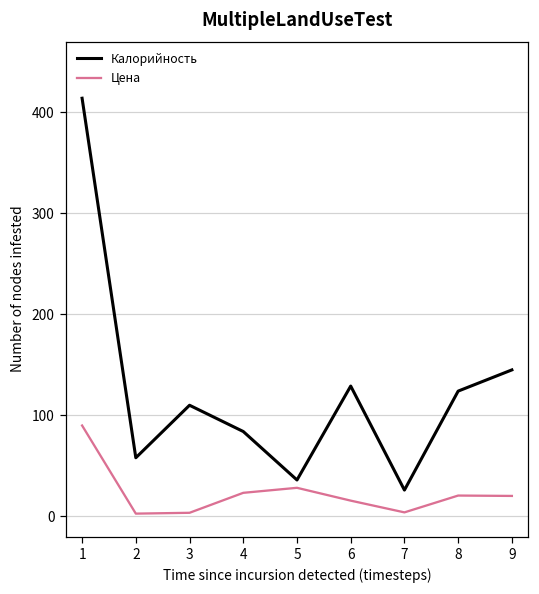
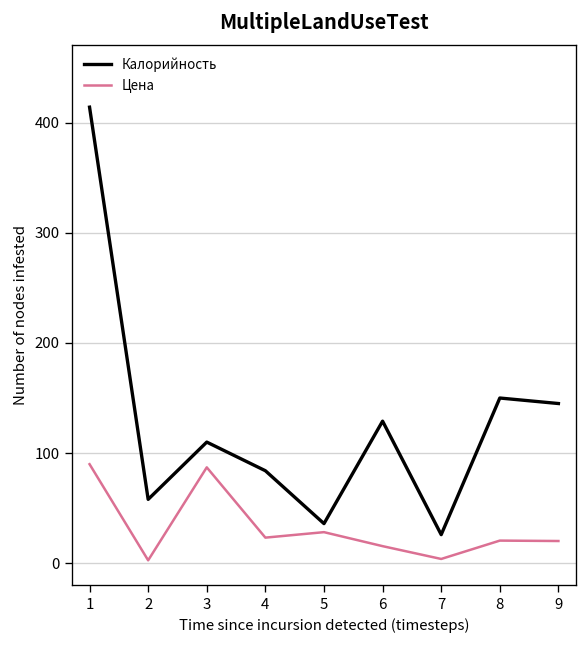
Цена, 3: 0 -> 90
Калорийность, 8: 120 -> 150
